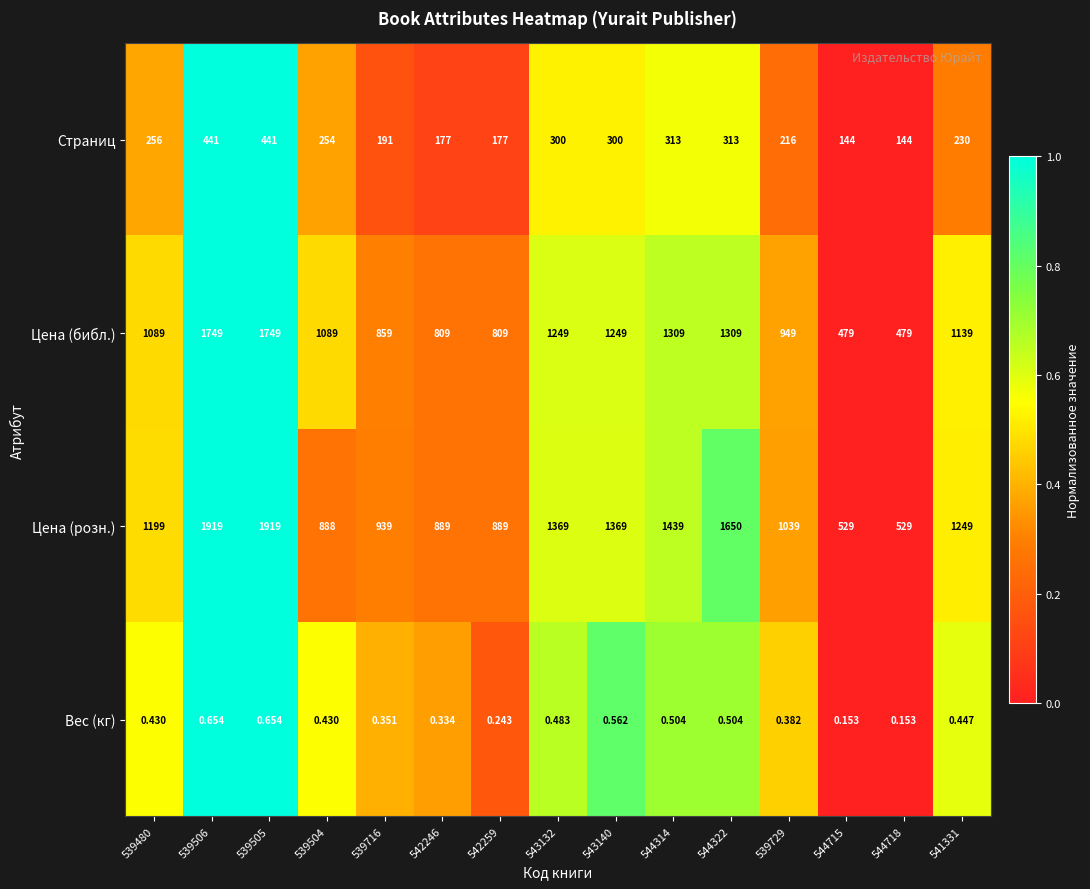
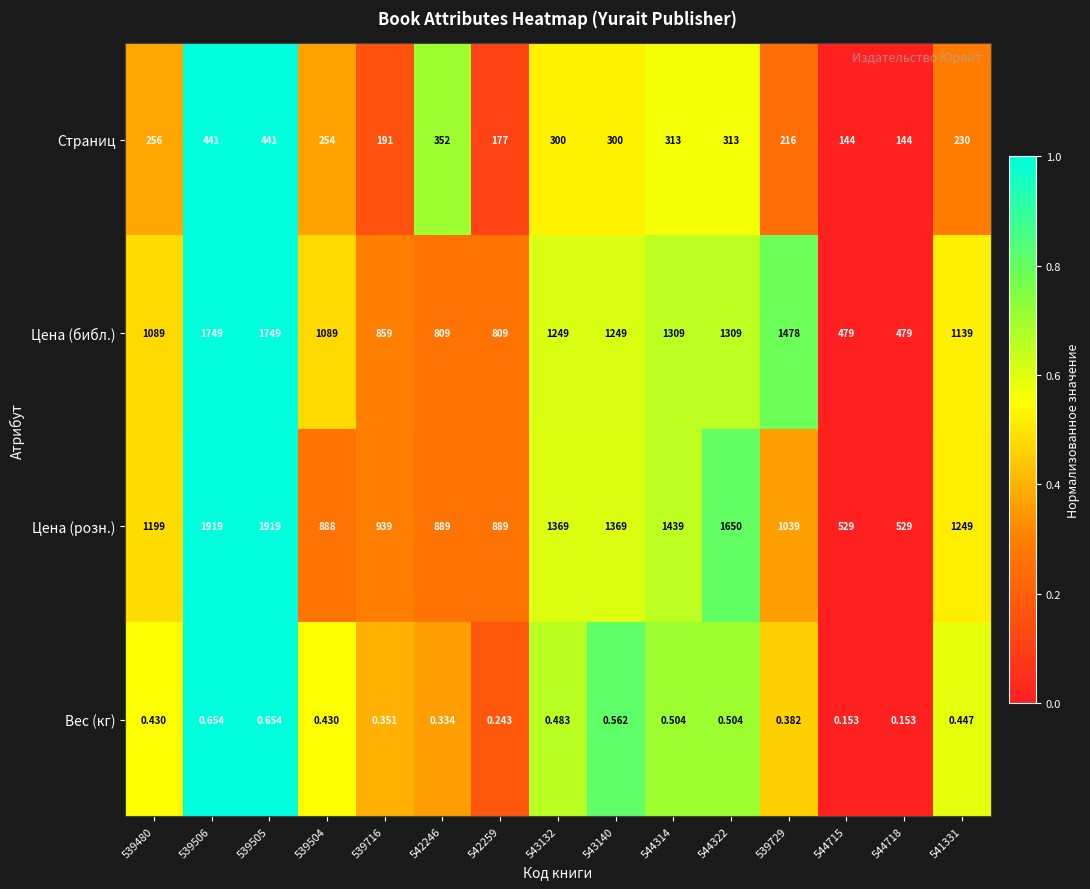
Страниц, 542246: 177 -> 352
Цена (библ.), 539729: 949 -> 1478
